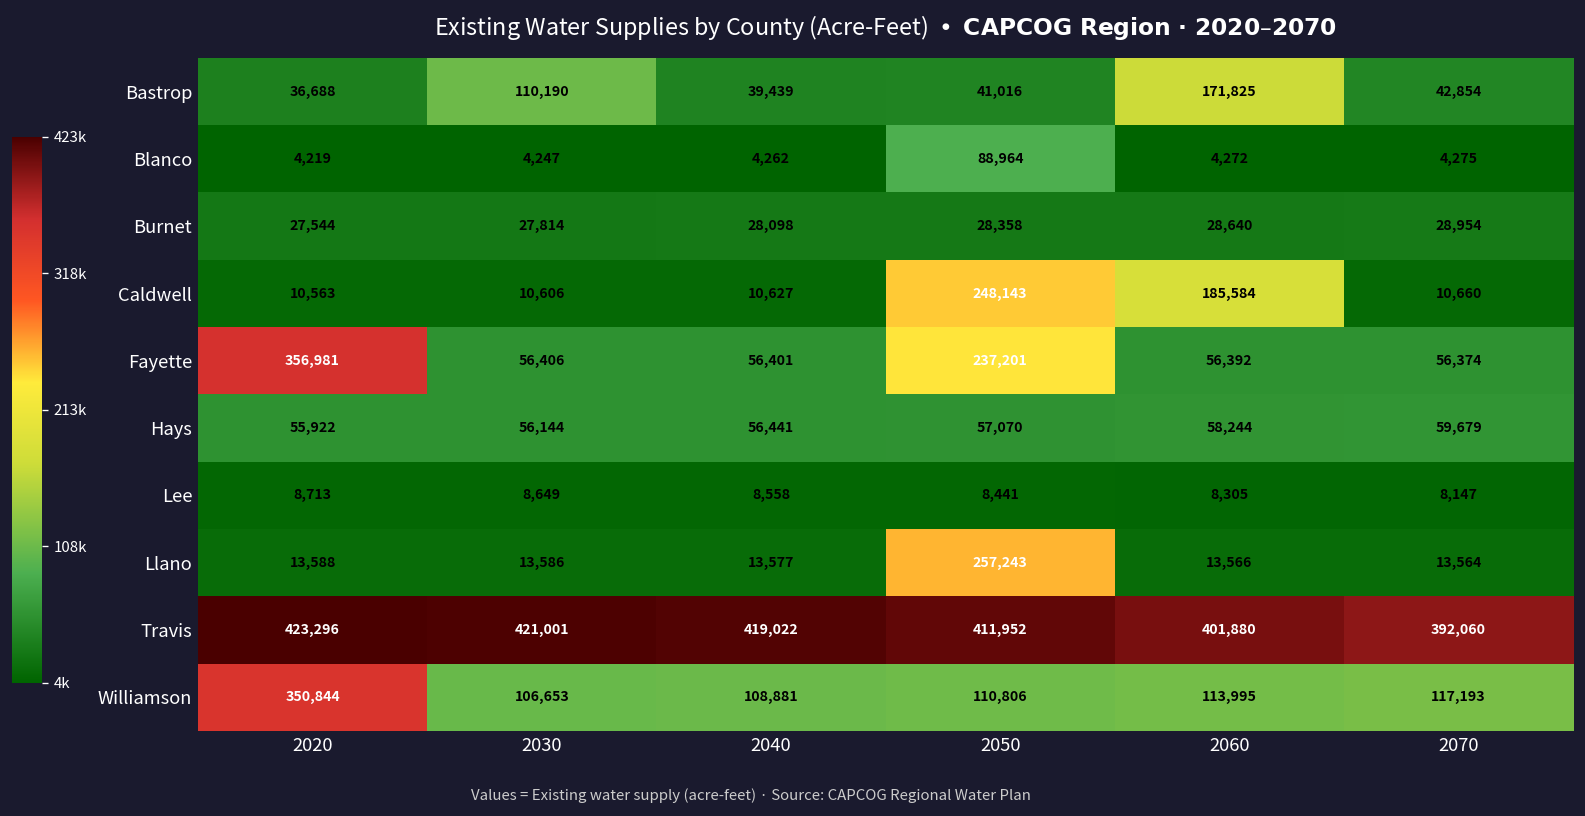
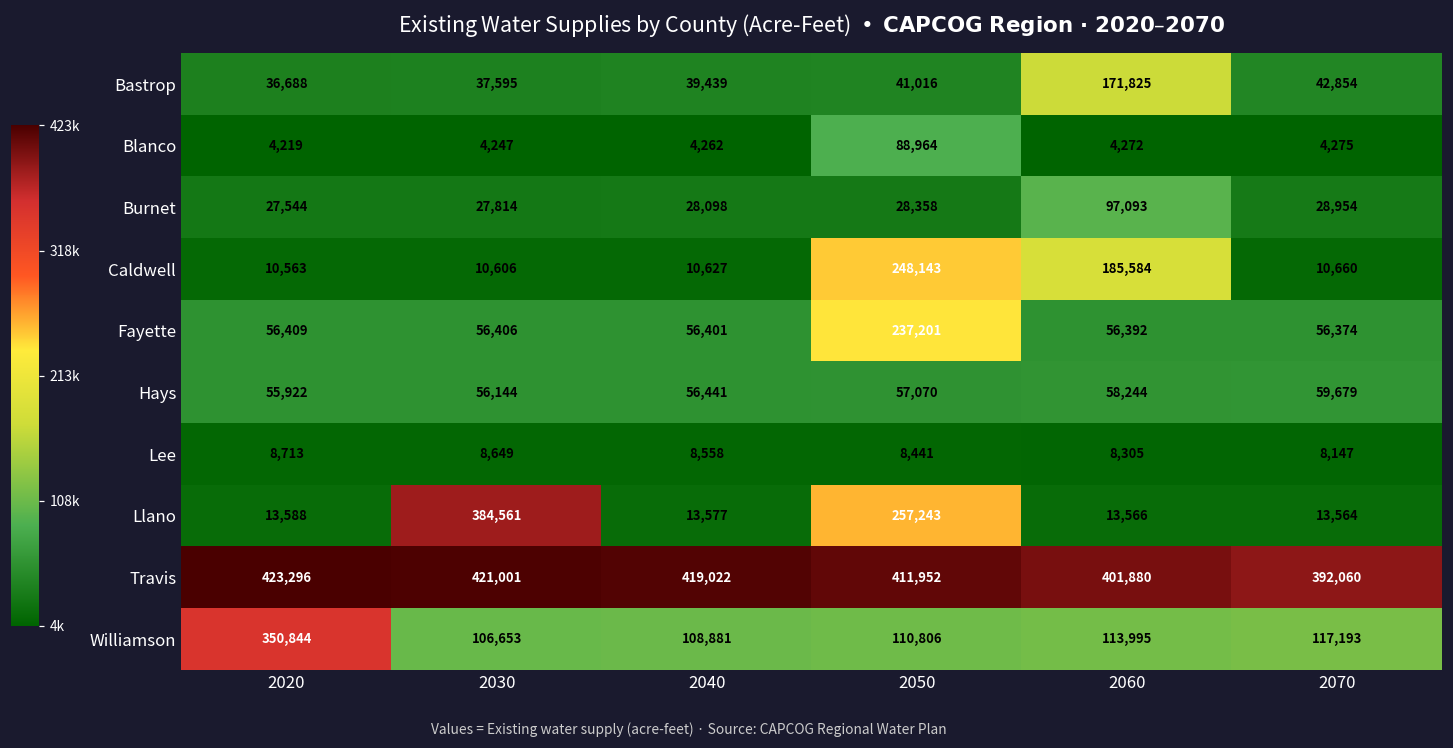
Bastrop, 2030: 110,190 -> 37,595
Burnet, 2060: 28,640 -> 97,093
Fayette, 2020: 356,981 -> 56,409
Llano, 2030: 13,586 -> 384,561
